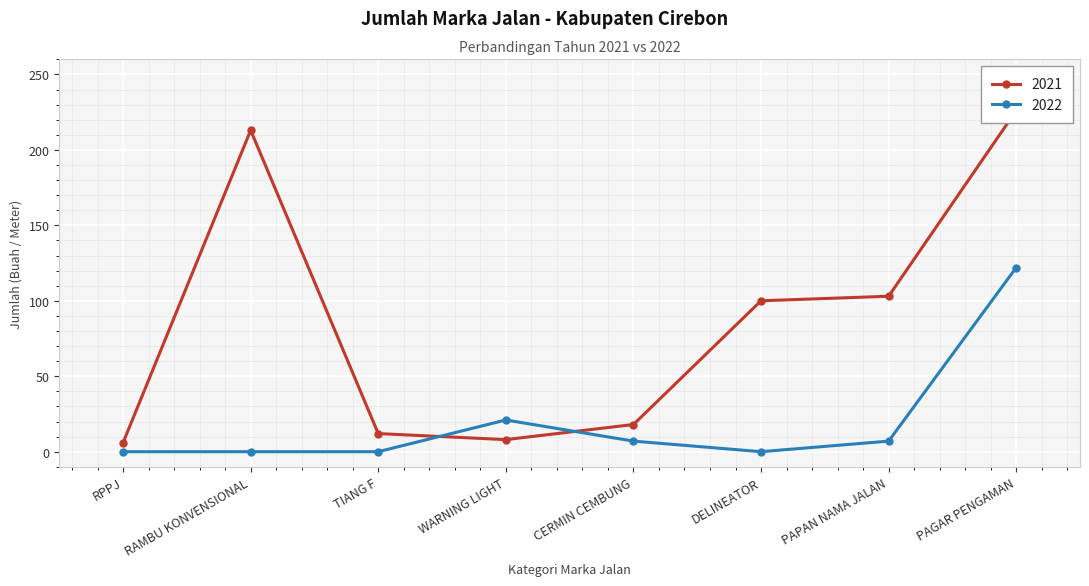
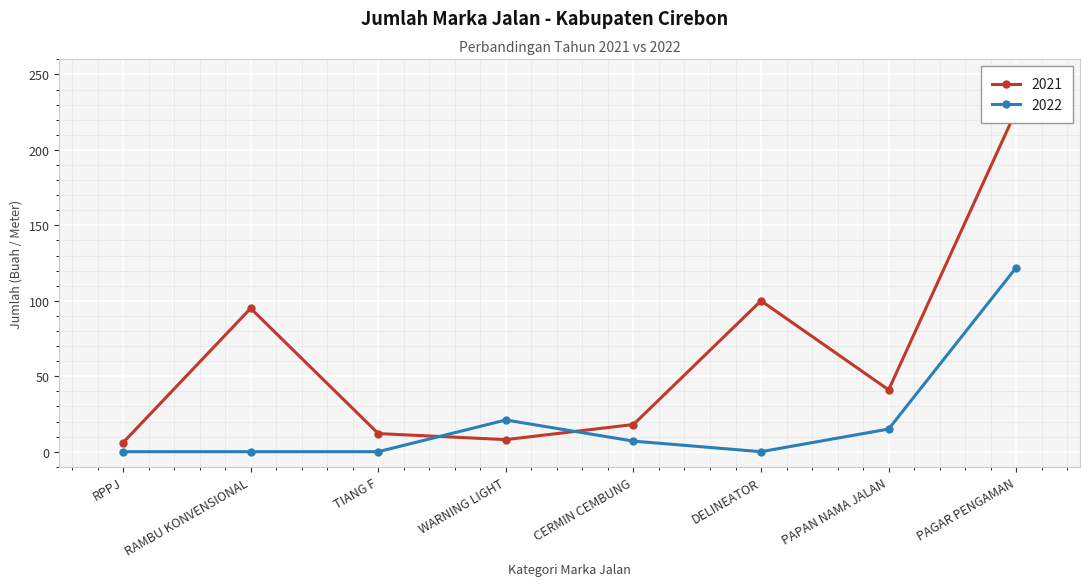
2021, RAMBU KONVENSIONAL: 213 -> 95
2021, PAPAN NAMA JALAN: 103 -> 41
2022, PAPAN NAMA JALAN: 7 -> 15
